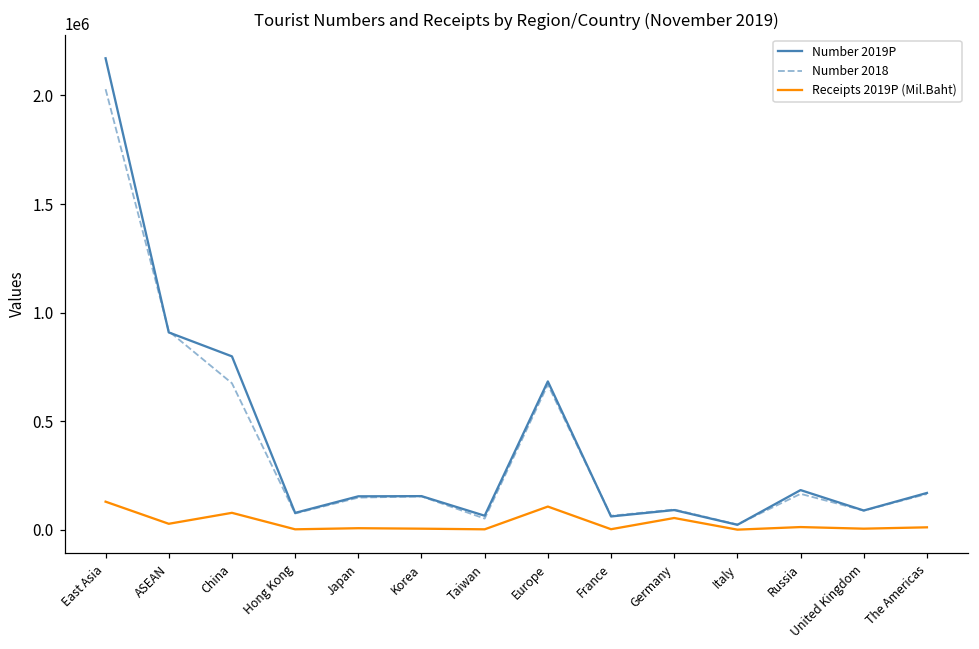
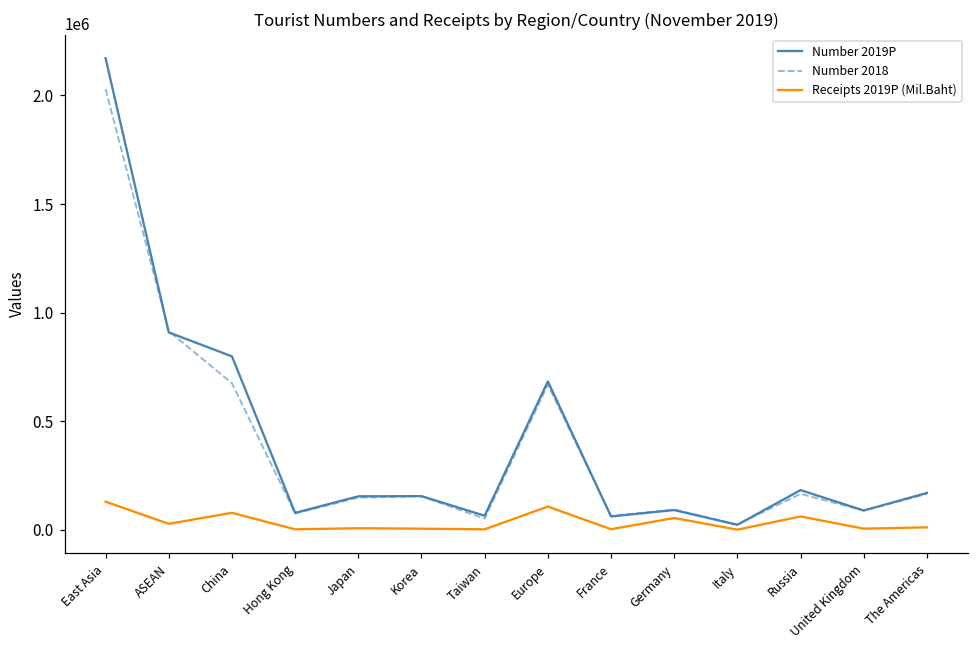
Receipts 2019P (Mil.Baht), Russia: 10000 -> 60000
